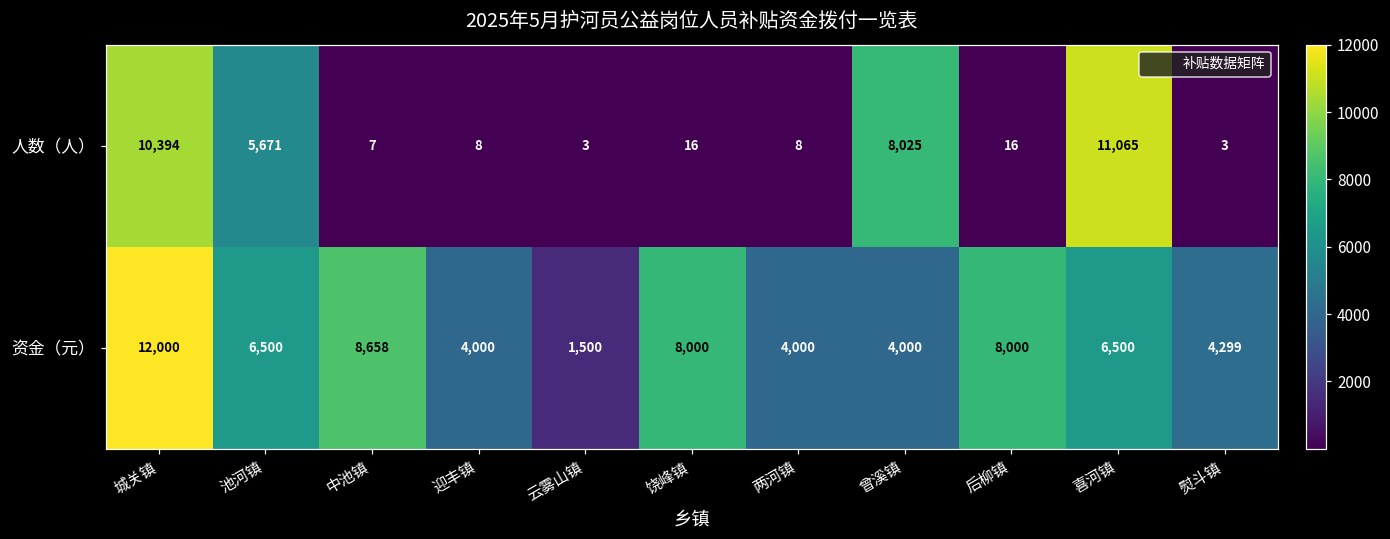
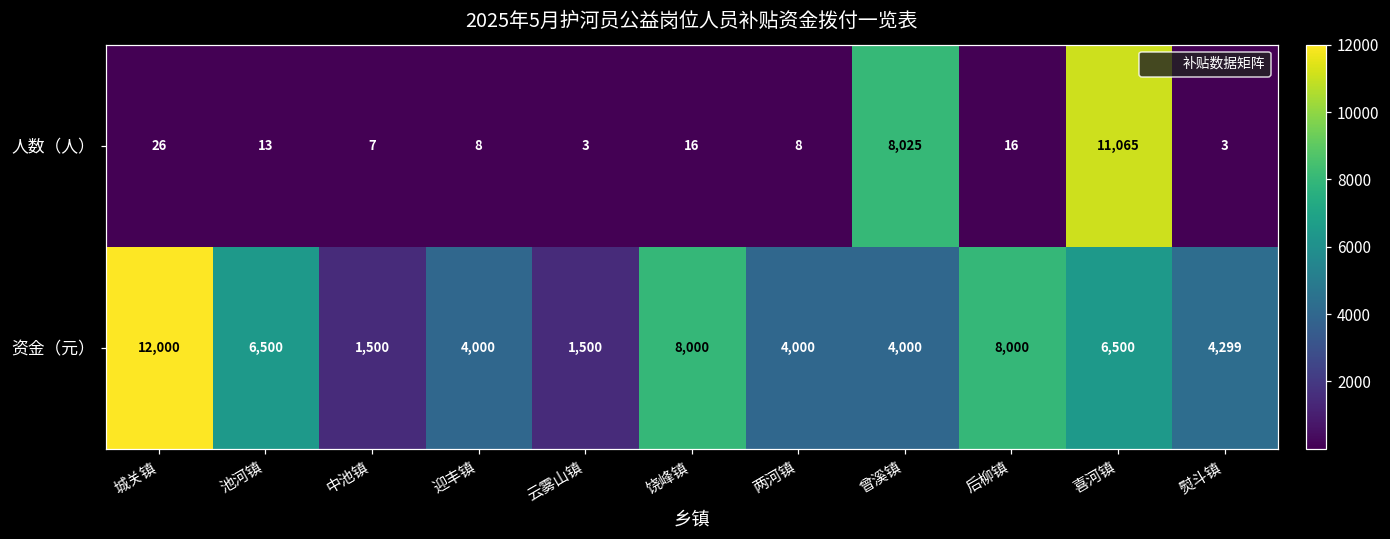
人数（人）, 城关镇: 10,394 -> 26
人数（人）, 池河镇: 5,671 -> 13
资金（元）, 中池镇: 8,658 -> 1,500
